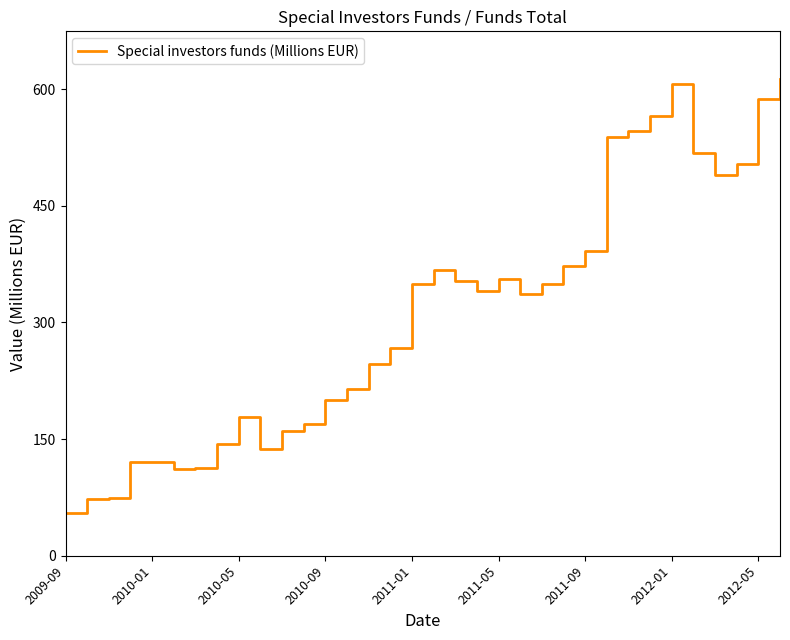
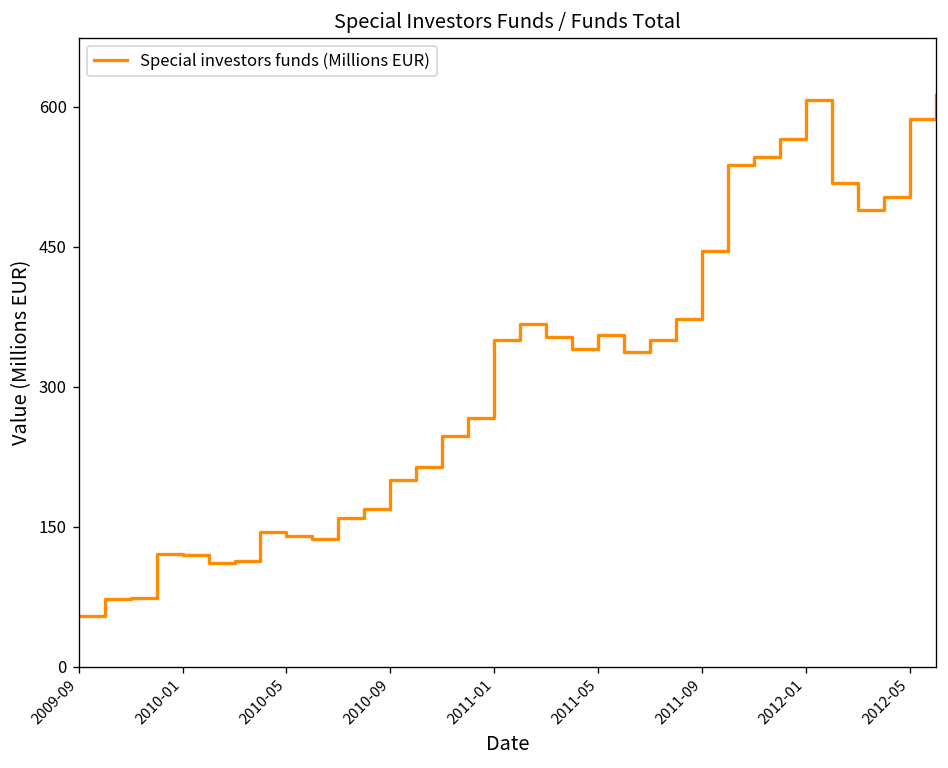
2010-05: 180 -> 140
2011-09: 390 -> 450
